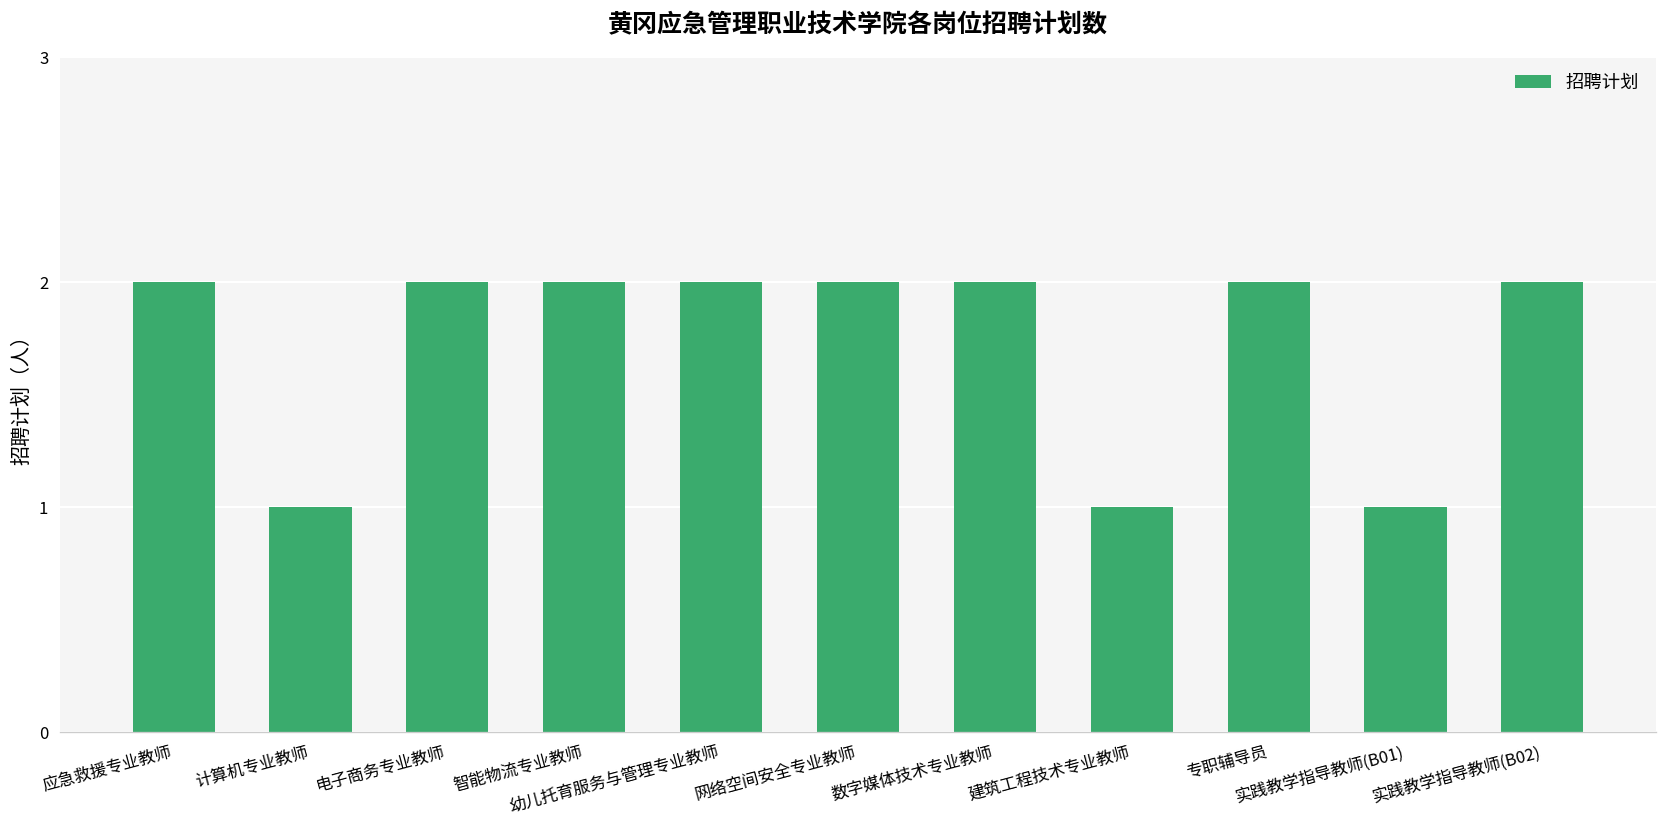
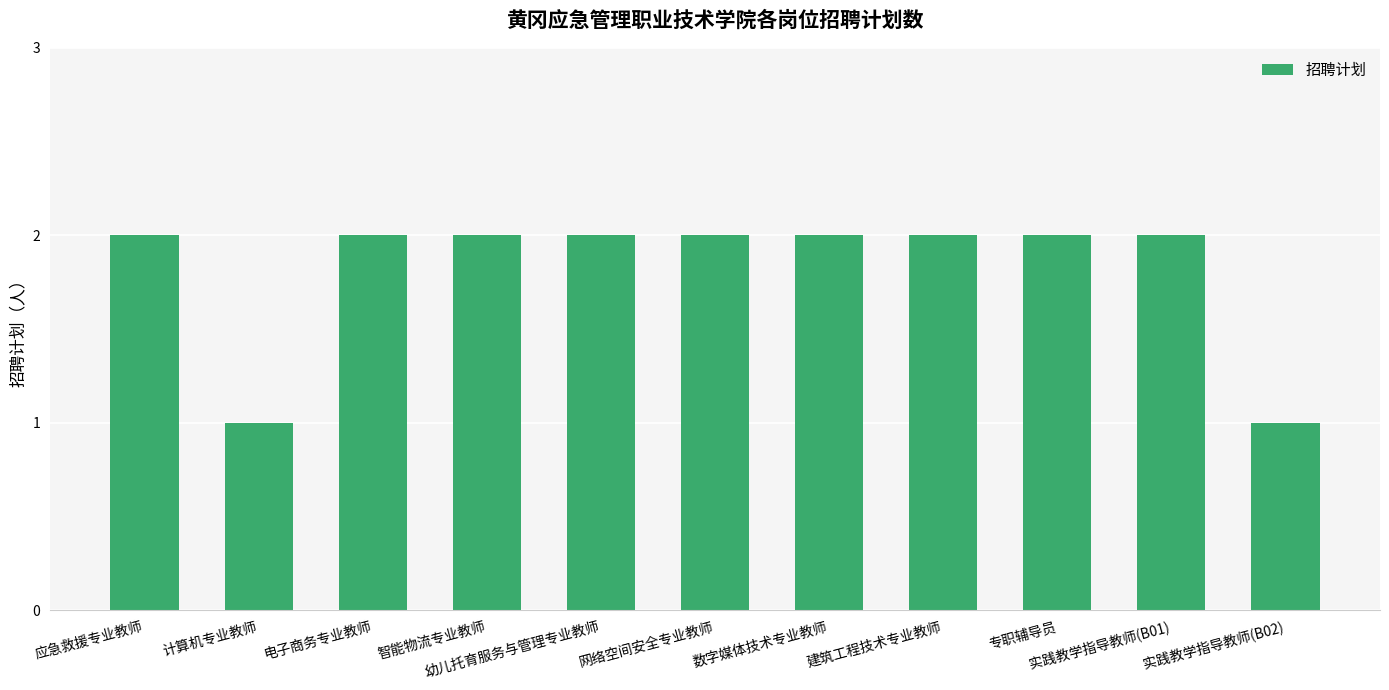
建筑工程技术专业教师: 1 -> 2
实践教学指导教师(B01): 1 -> 2
实践教学指导教师(B02): 2 -> 1
